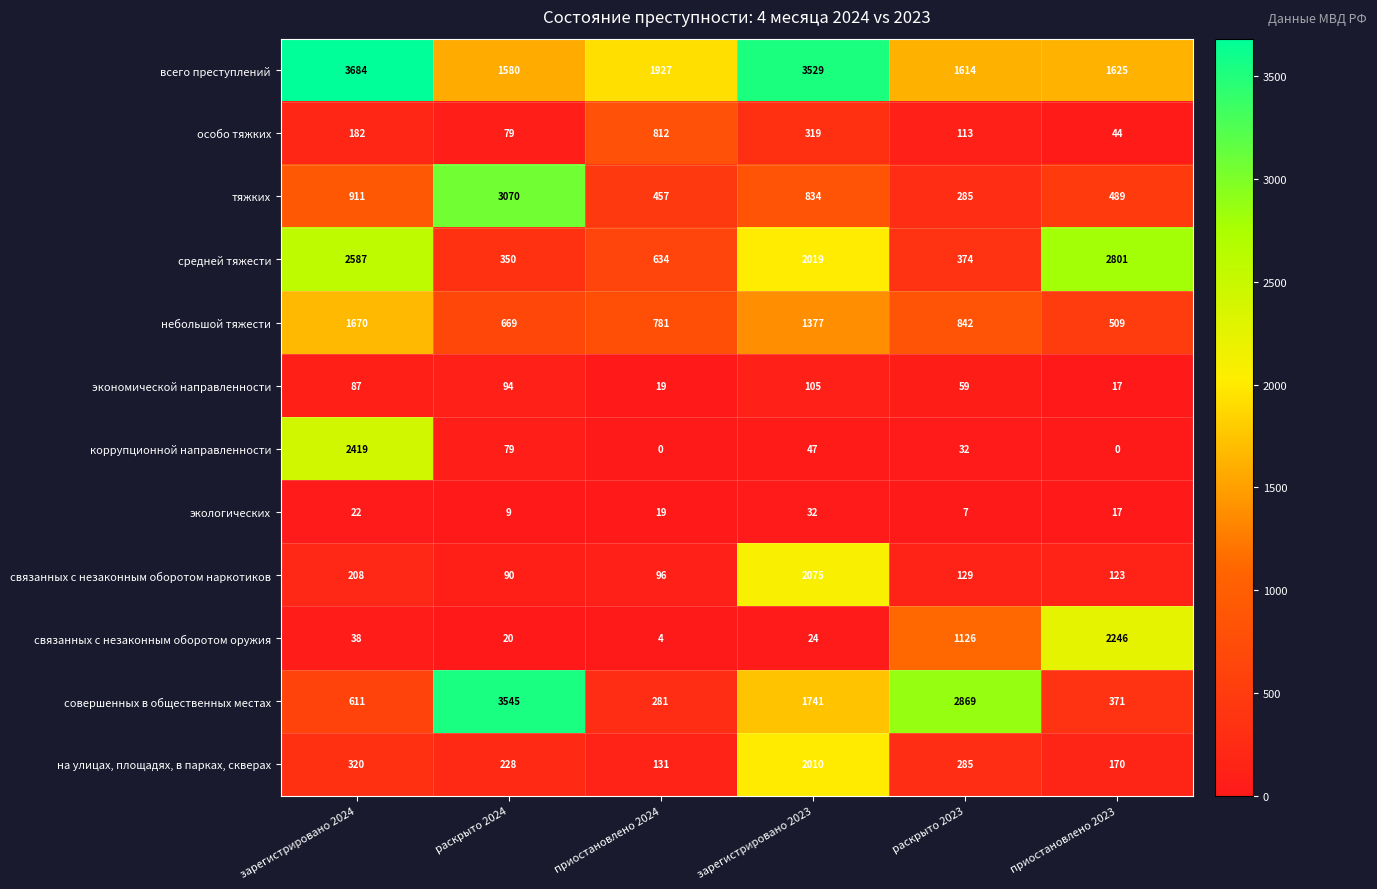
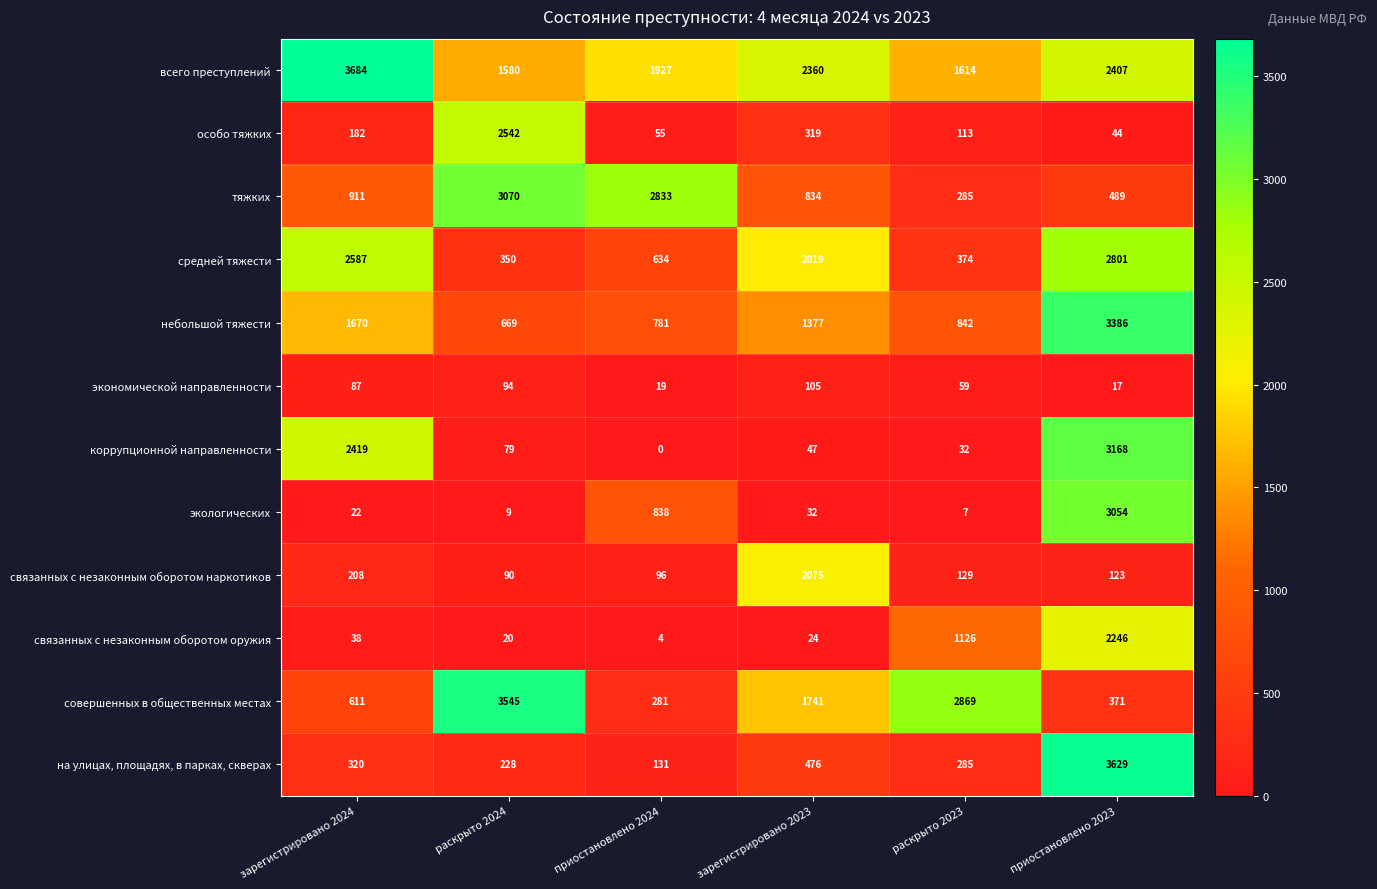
всего преступлений, зарегистрировано 2023: 3529 -> 2360
всего преступлений, приостановлено 2023: 1625 -> 2407
особо тяжких, раскрыто 2024: 79 -> 2542
особо тяжких, приостановлено 2024: 812 -> 55
тяжких, приостановлено 2024: 457 -> 2833
небольшой тяжести, приостановлено 2023: 509 -> 3386
коррупционной направленности, приостановлено 2023: 0 -> 3168
экологических, приостановлено 2024: 19 -> 838
экологических, приостановлено 2023: 17 -> 3054
на улицах, площадях, в парках, скверах, зарегистрировано 2023: 2010 -> 476
на улицах, площадях, в парках, скверах, приостановлено 2023: 170 -> 3629
